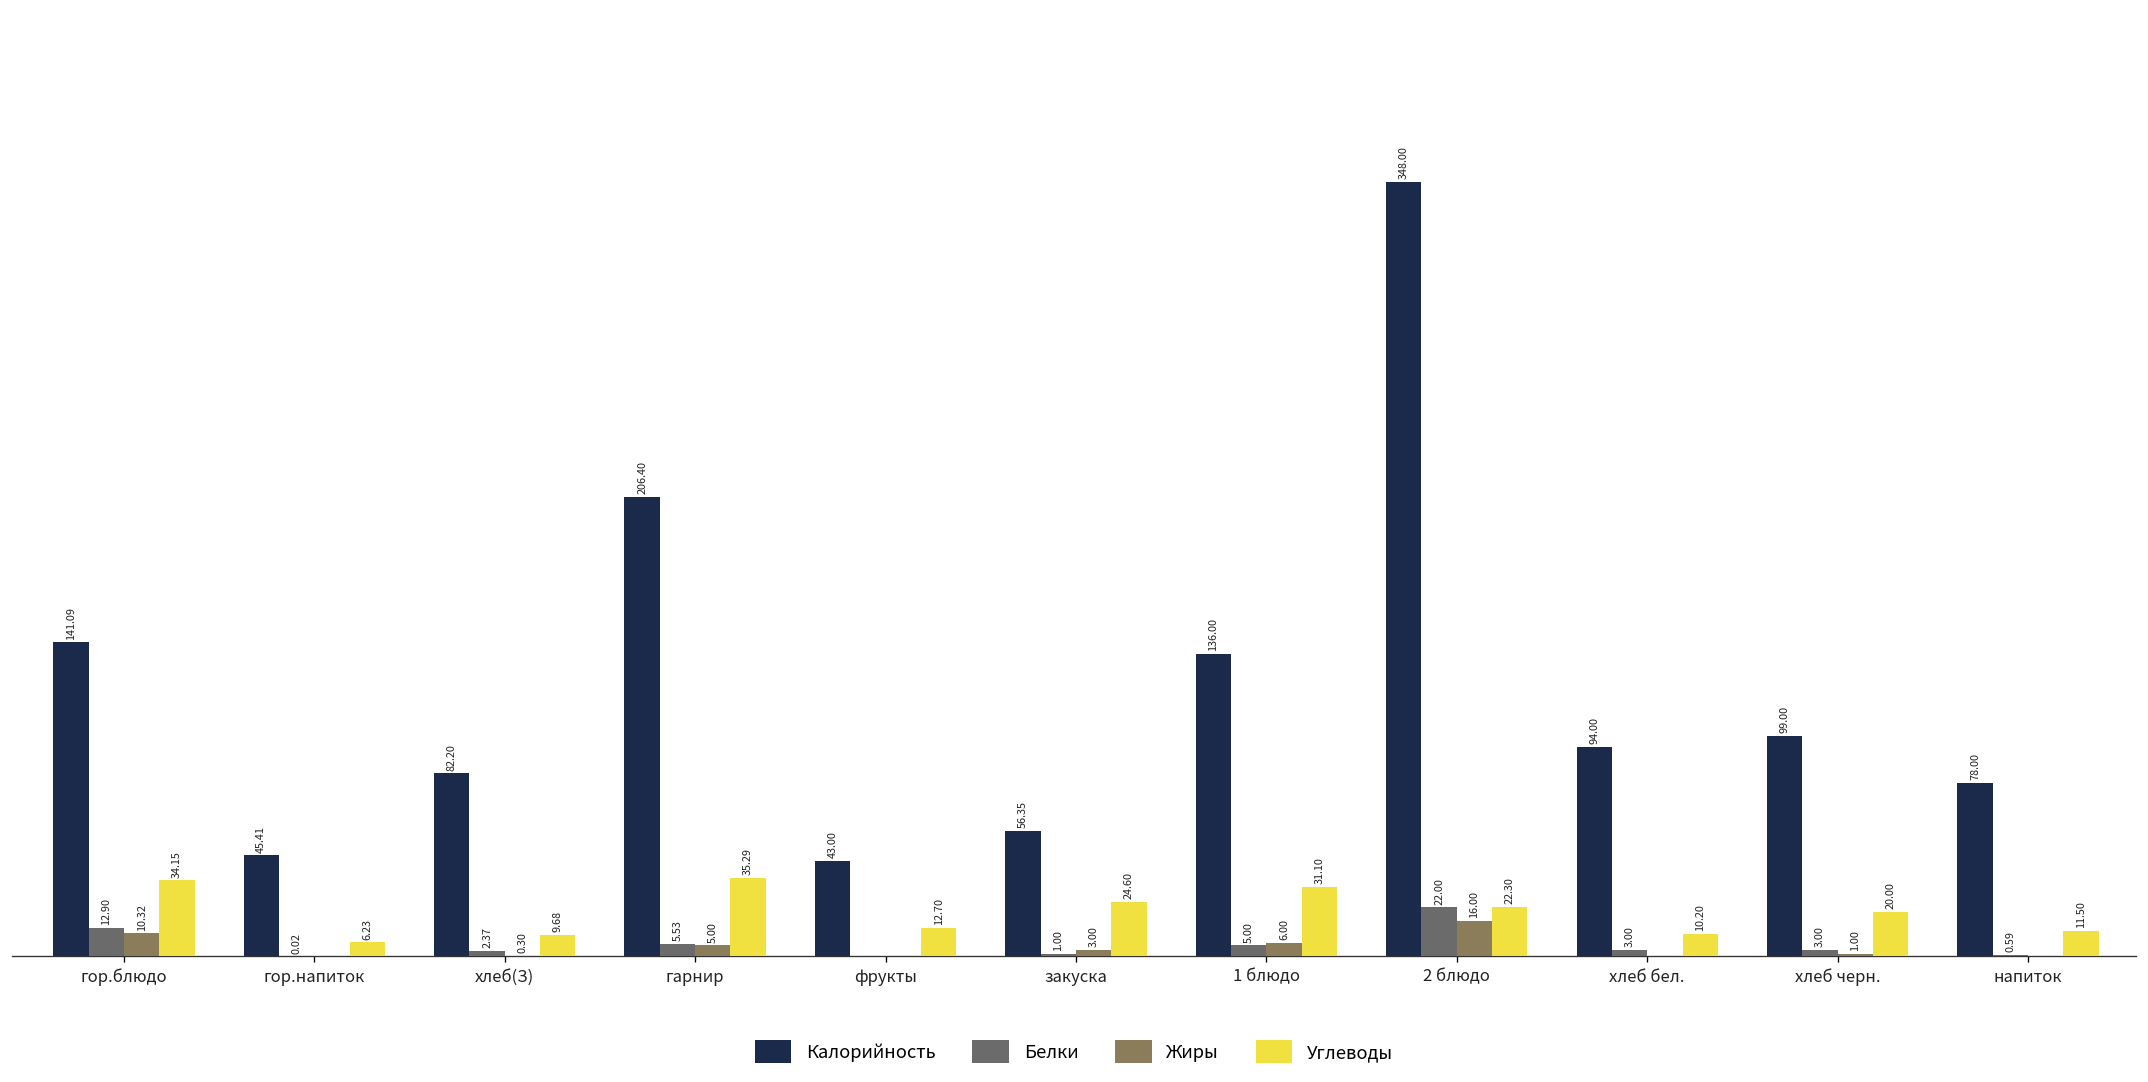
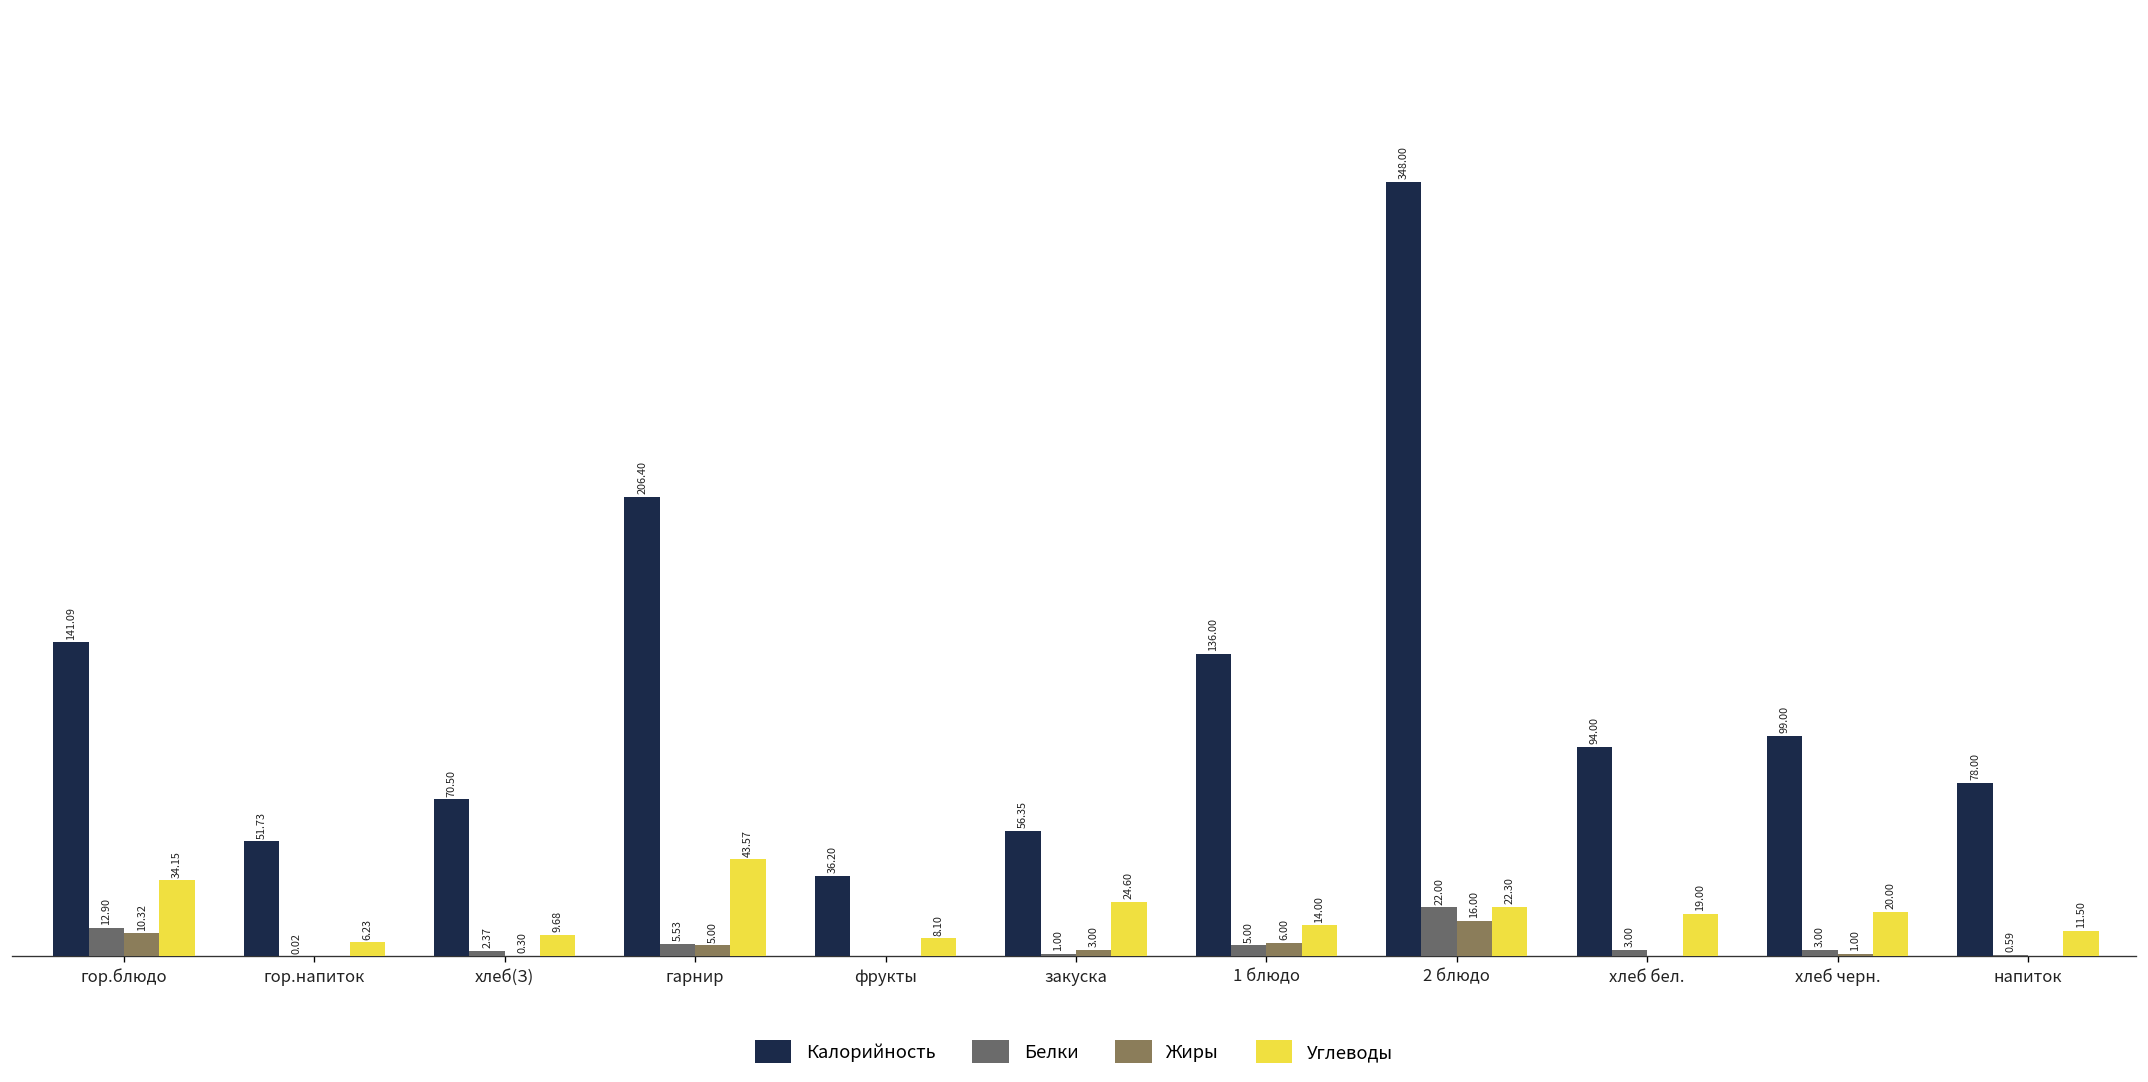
Калорийность, гор.напиток: 45.41 -> 51.73
Калорийность, хлеб(З): 82.20 -> 70.50
Углеводы, гарнир: 35.29 -> 43.57
Калорийность, фрукты: 43.00 -> 36.20
Углеводы, фрукты: 12.70 -> 8.10
Углеводы, 1 блюдо: 31.10 -> 14.00
Углеводы, хлеб бел.: 10.20 -> 19.00
